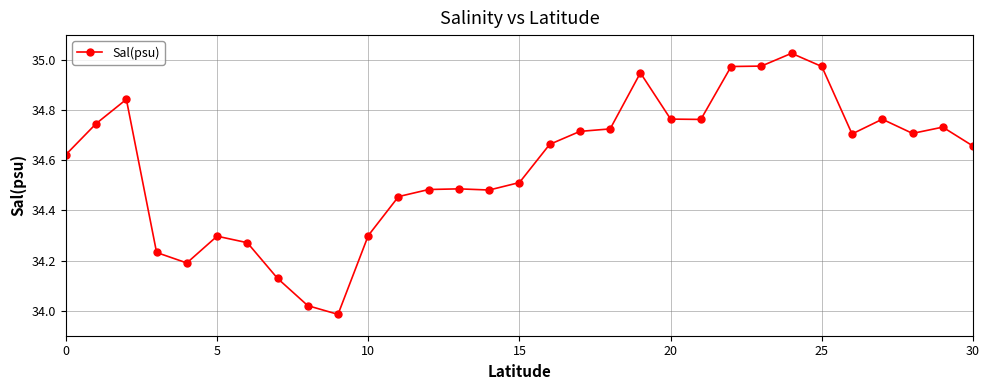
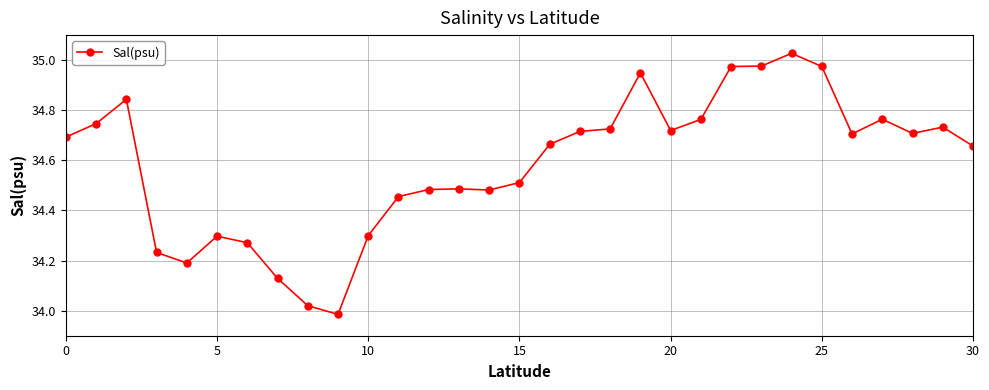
0: 34.62 -> 34.69
20: 34.76 -> 34.72
